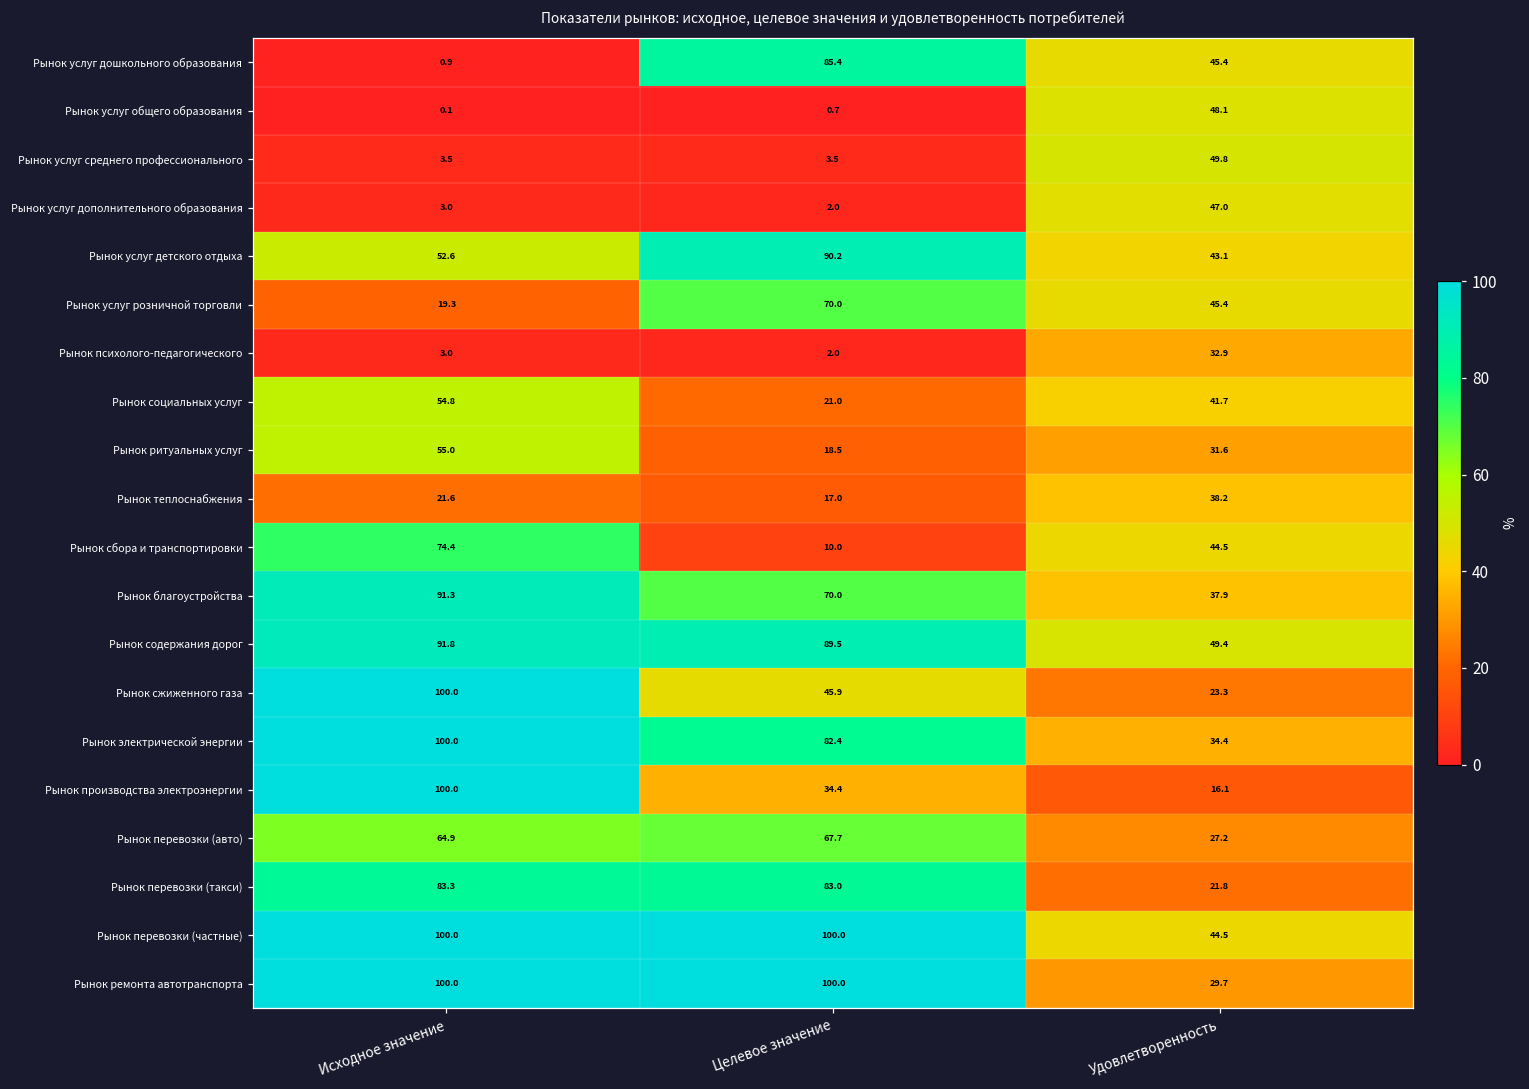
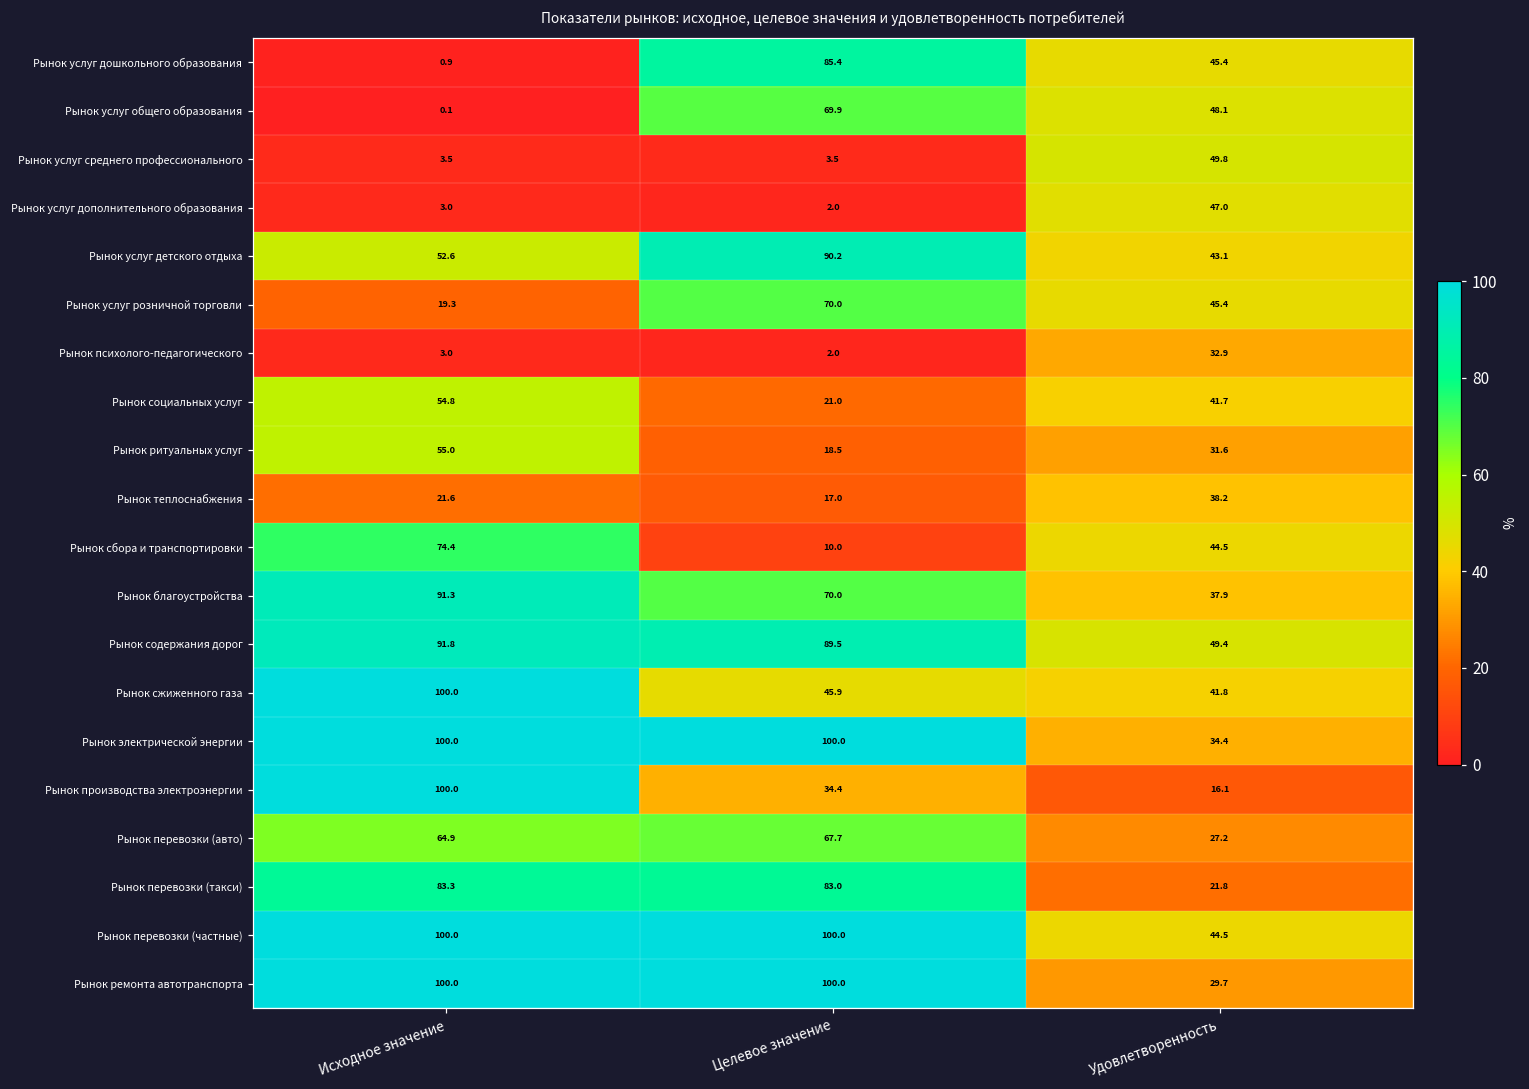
Рынок услуг общего образования, Целевое значение: 0.7 -> 69.9
Рынок сжиженного газа, Удовлетворенность: 23.3 -> 41.8
Рынок электрической энергии, Целевое значение: 82.4 -> 100.0
